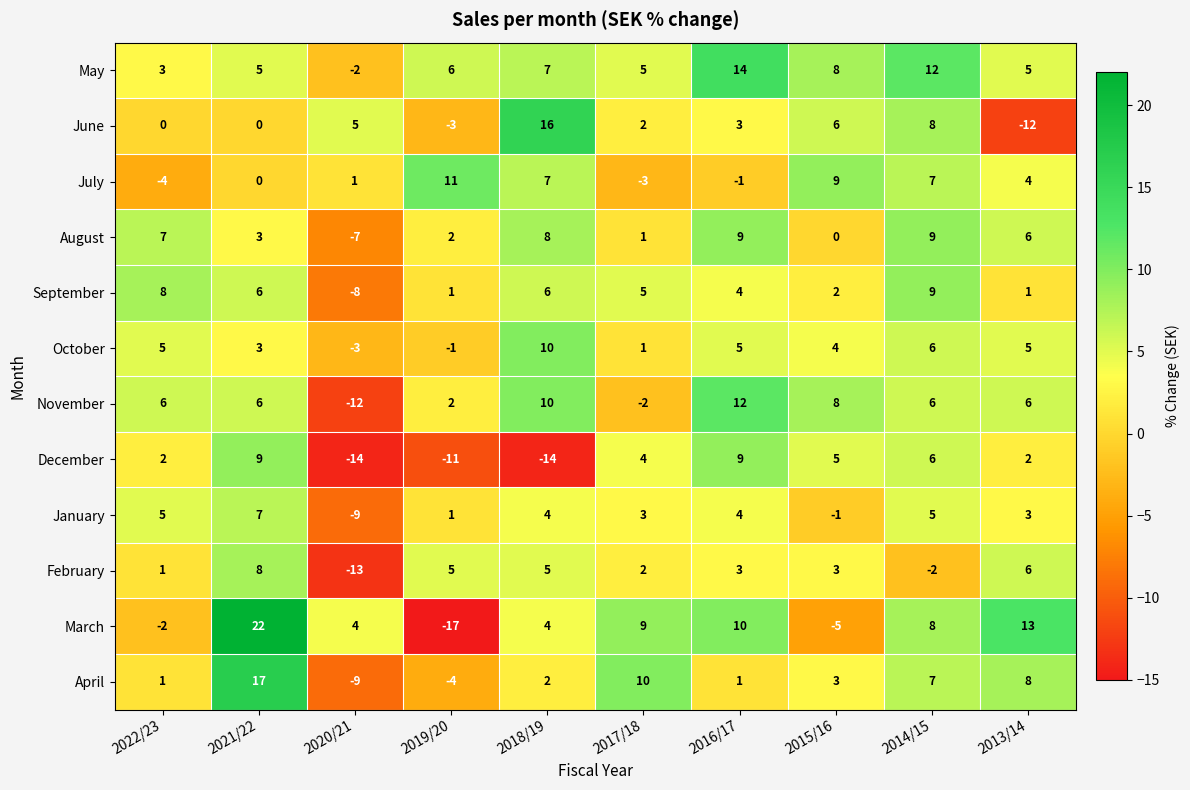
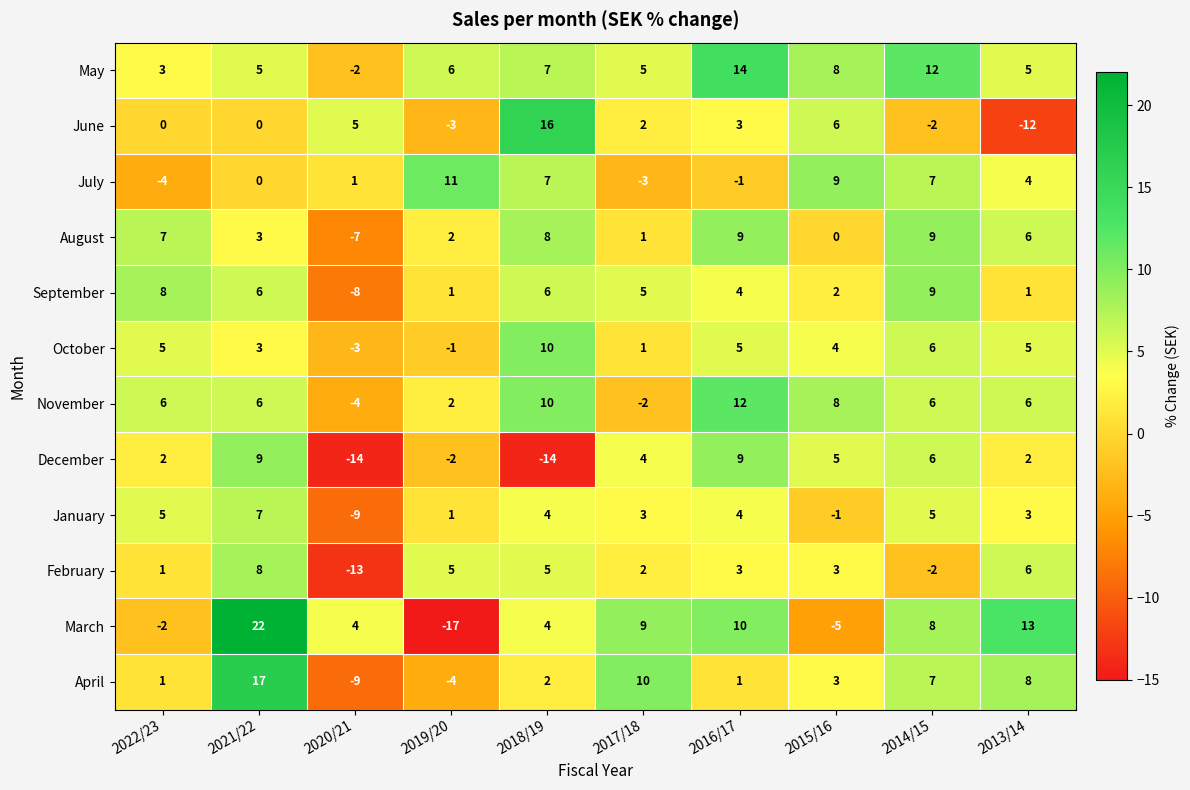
June, 2014/15: 8 -> -2
November, 2020/21: -12 -> -4
December, 2019/20: -11 -> -2
